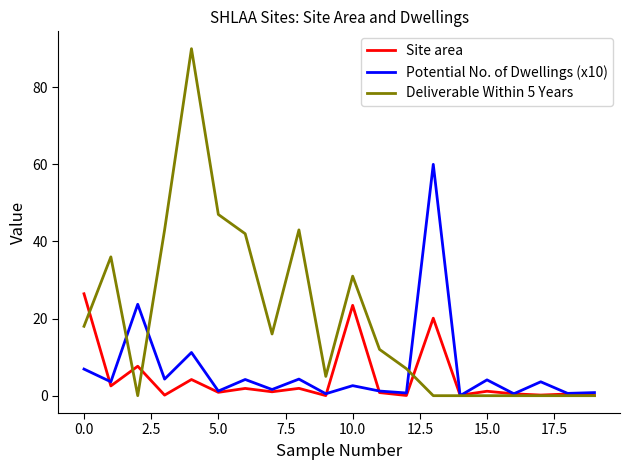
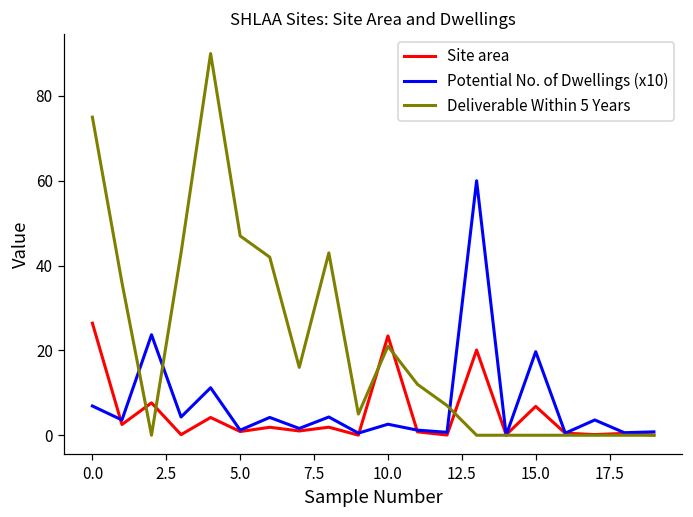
Deliverable Within 5 Years, 0.0: 18 -> 75
Deliverable Within 5 Years, 10.0: 31 -> 21
Site area, 15.0: 1 -> 7
Potential No. of Dwellings (x10), 15.0: 4 -> 20
